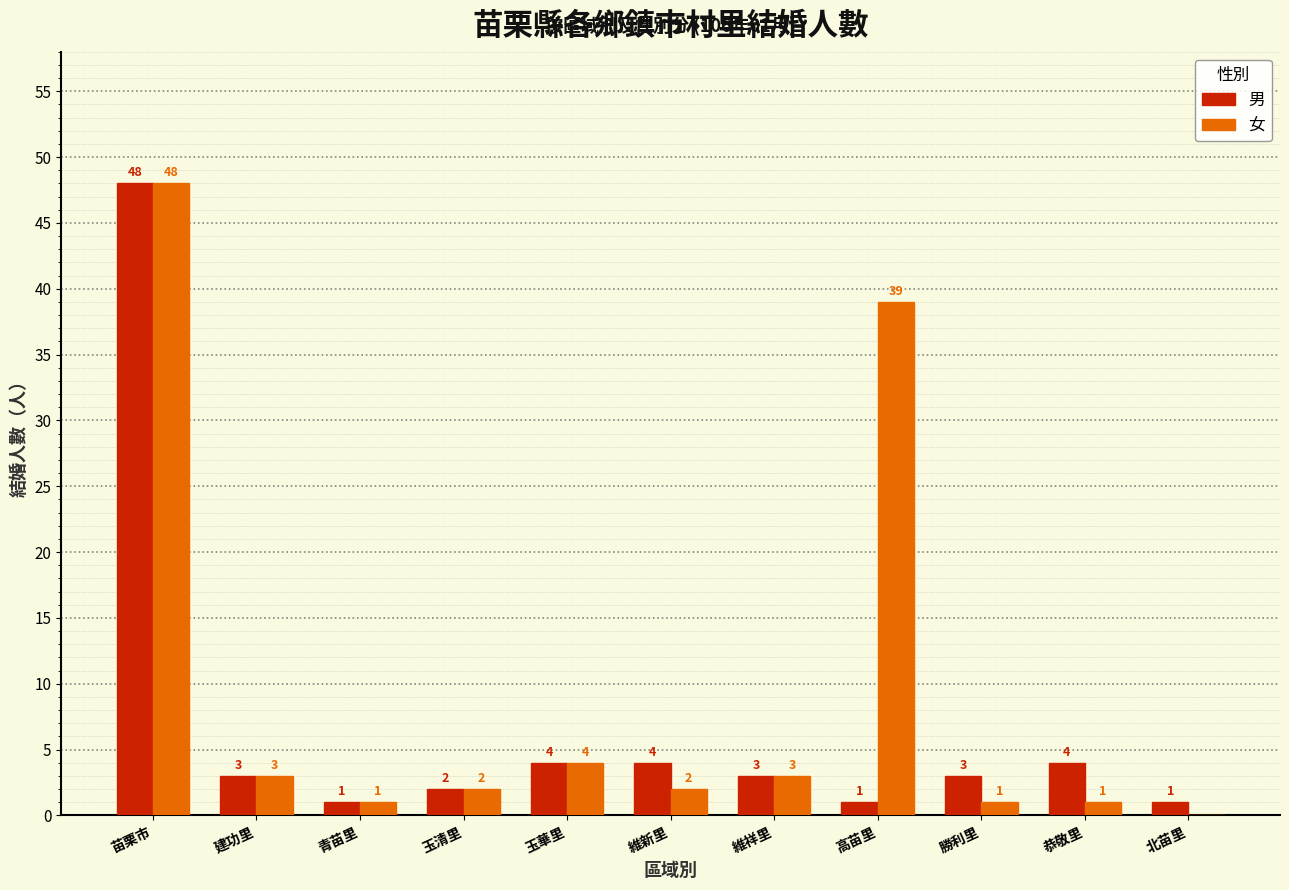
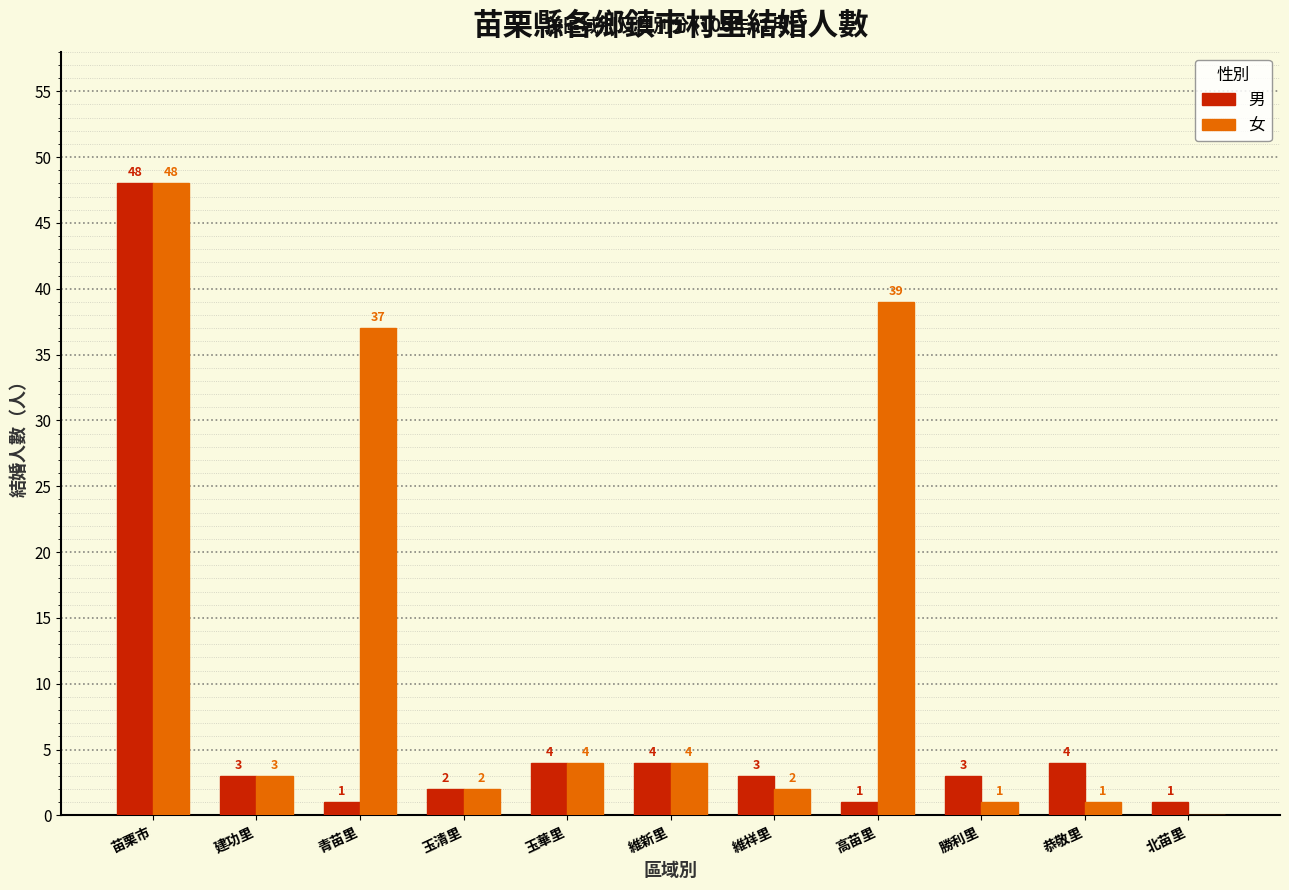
女, 青苗里: 1 -> 37
女, 維新里: 2 -> 4
女, 維祥里: 3 -> 2
